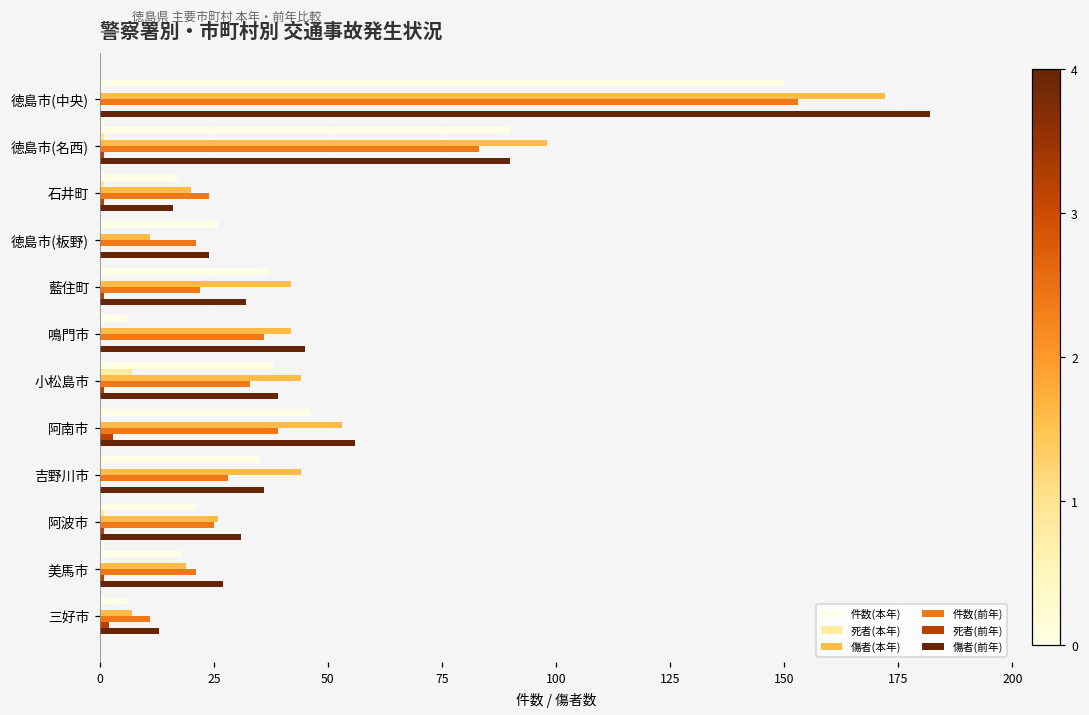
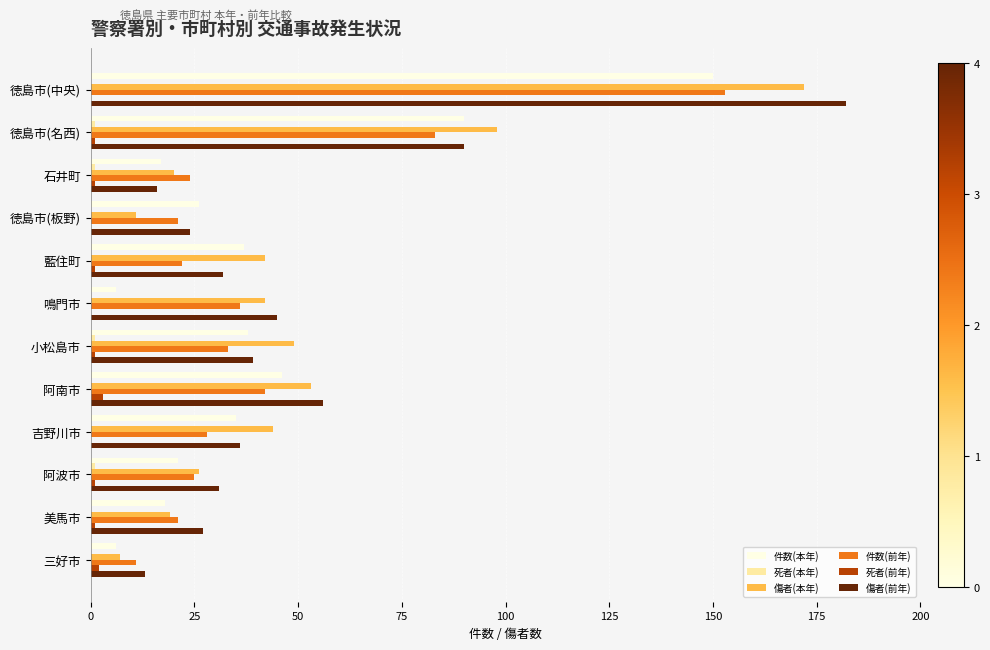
死者(本年), 小松島市: 7 -> 1
傷者(本年), 小松島市: 44 -> 49
件数(前年), 阿南市: 39 -> 42
